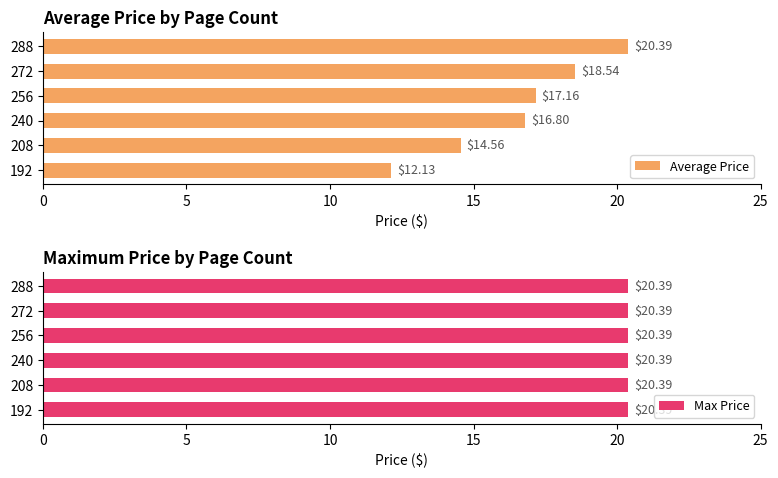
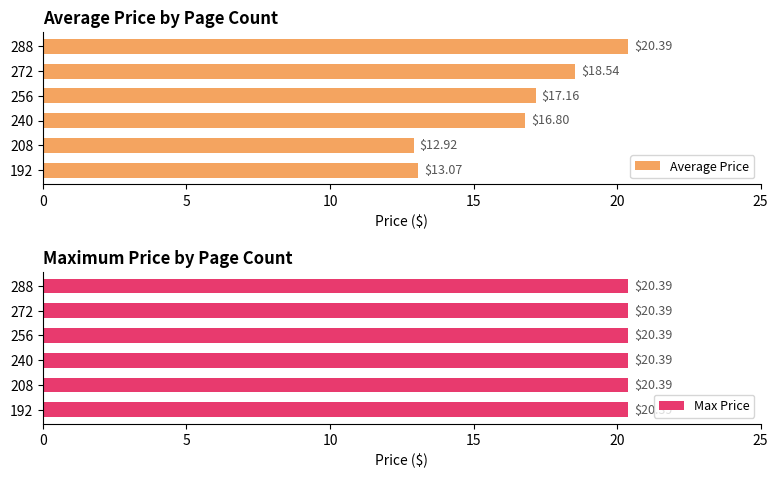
Average Price by Page Count, 208: $14.56 -> $12.92
Average Price by Page Count, 192: $12.13 -> $13.07
